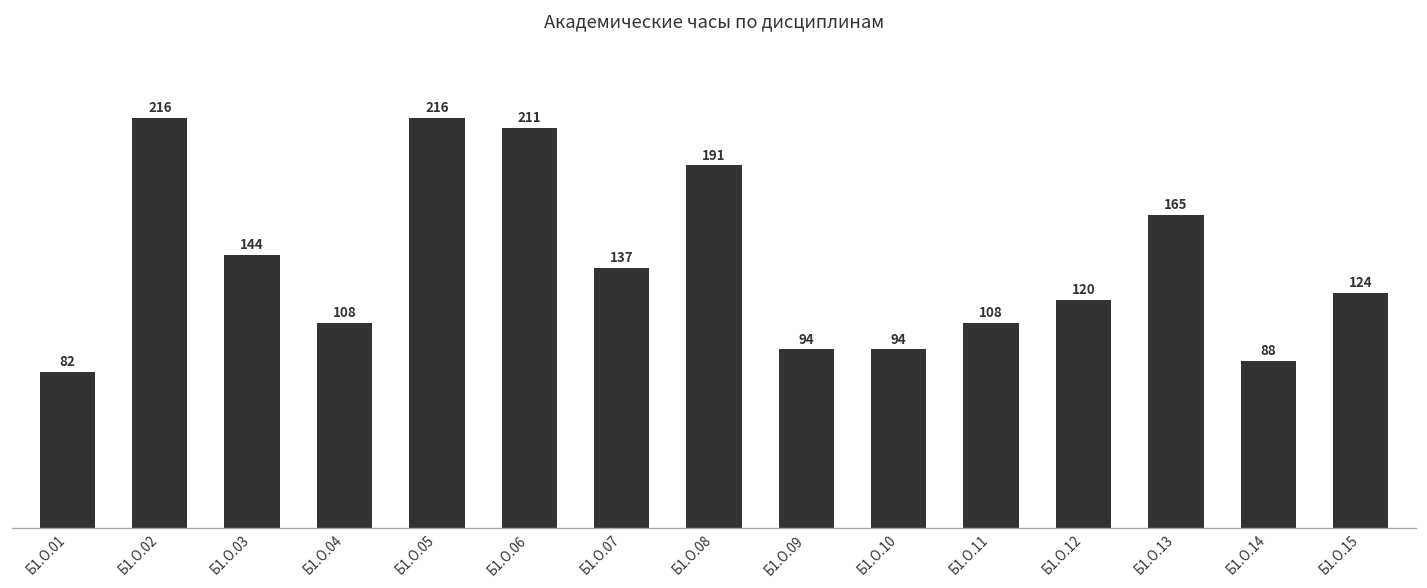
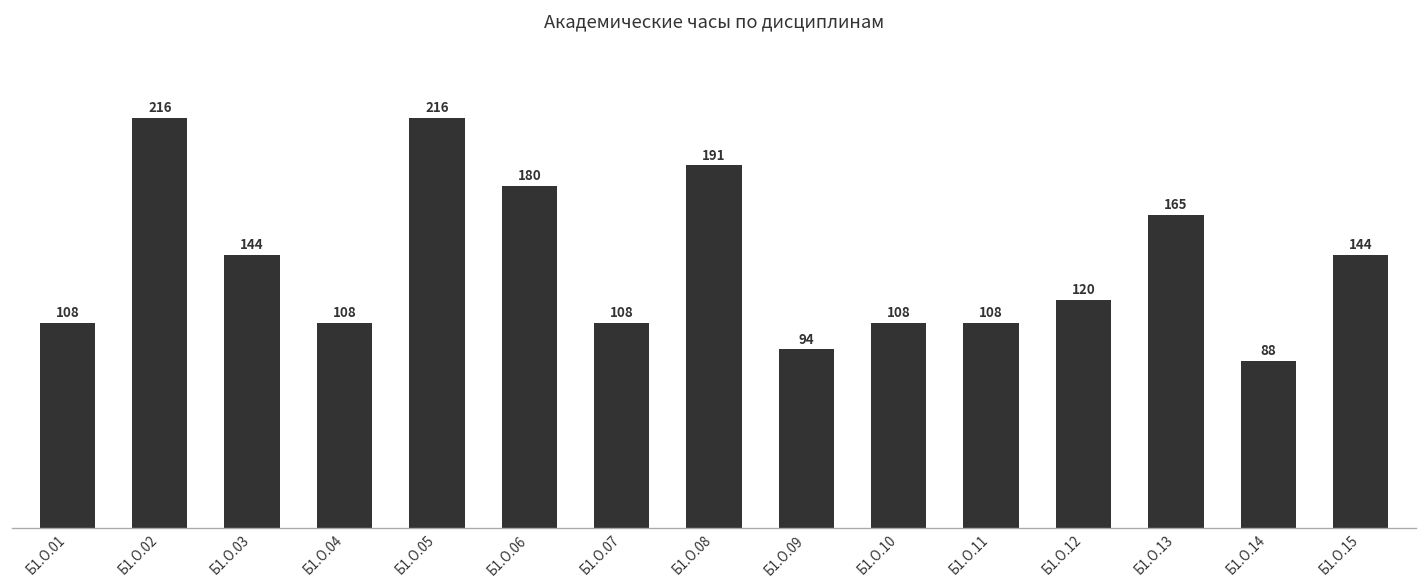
Б1.О.01: 82 -> 108
Б1.О.06: 211 -> 180
Б1.О.07: 137 -> 108
Б1.О.10: 94 -> 108
Б1.О.15: 124 -> 144
